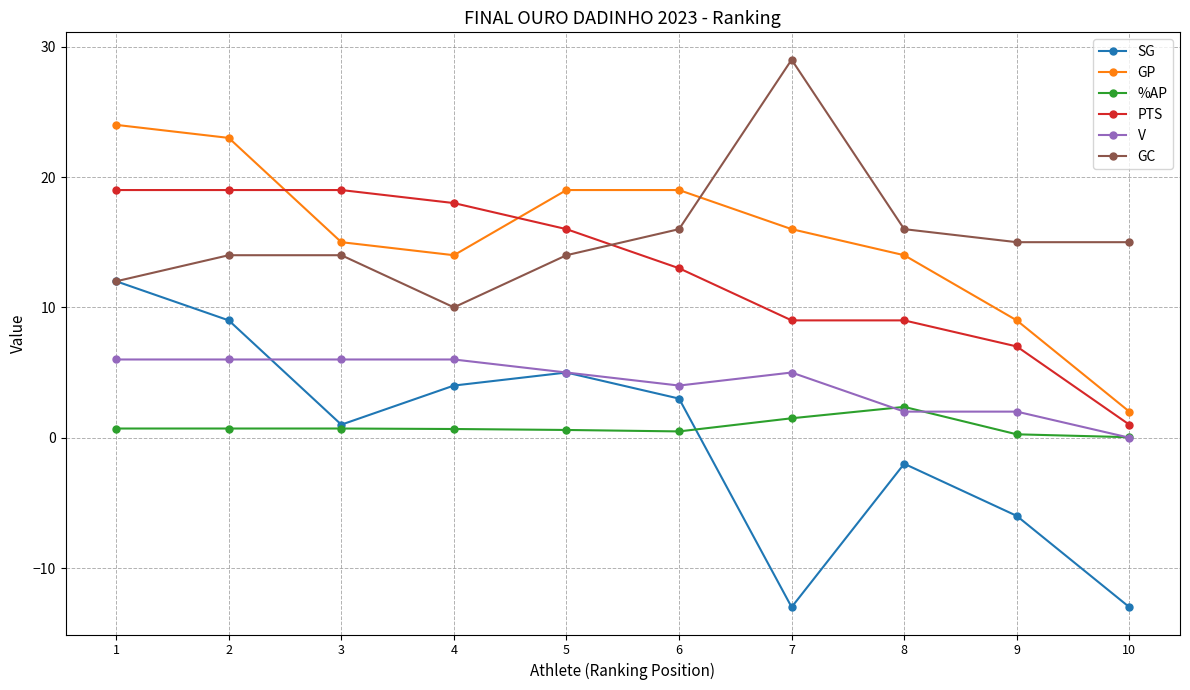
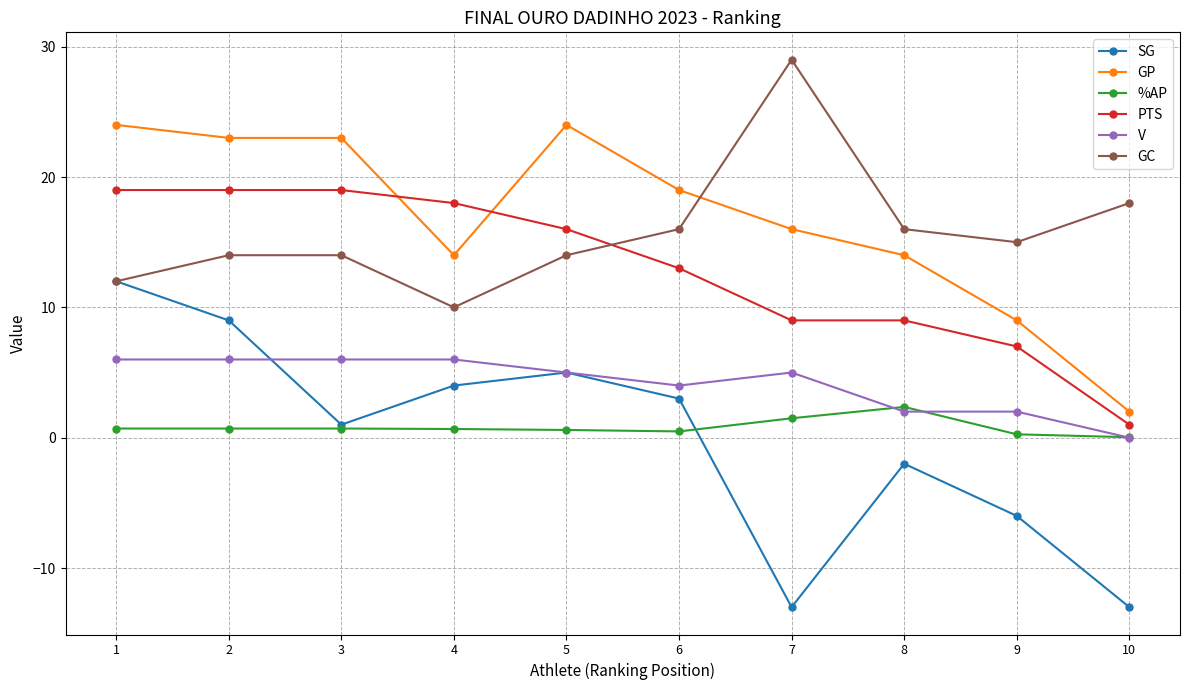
GP, 3: 15 -> 23
GP, 5: 19 -> 24
GC, 10: 15 -> 18
